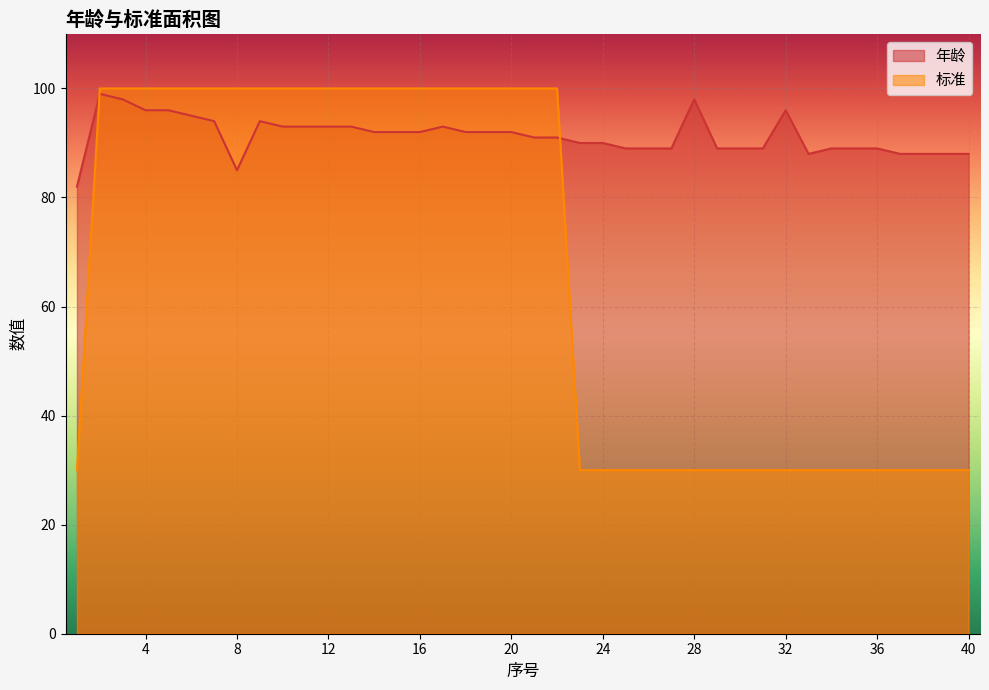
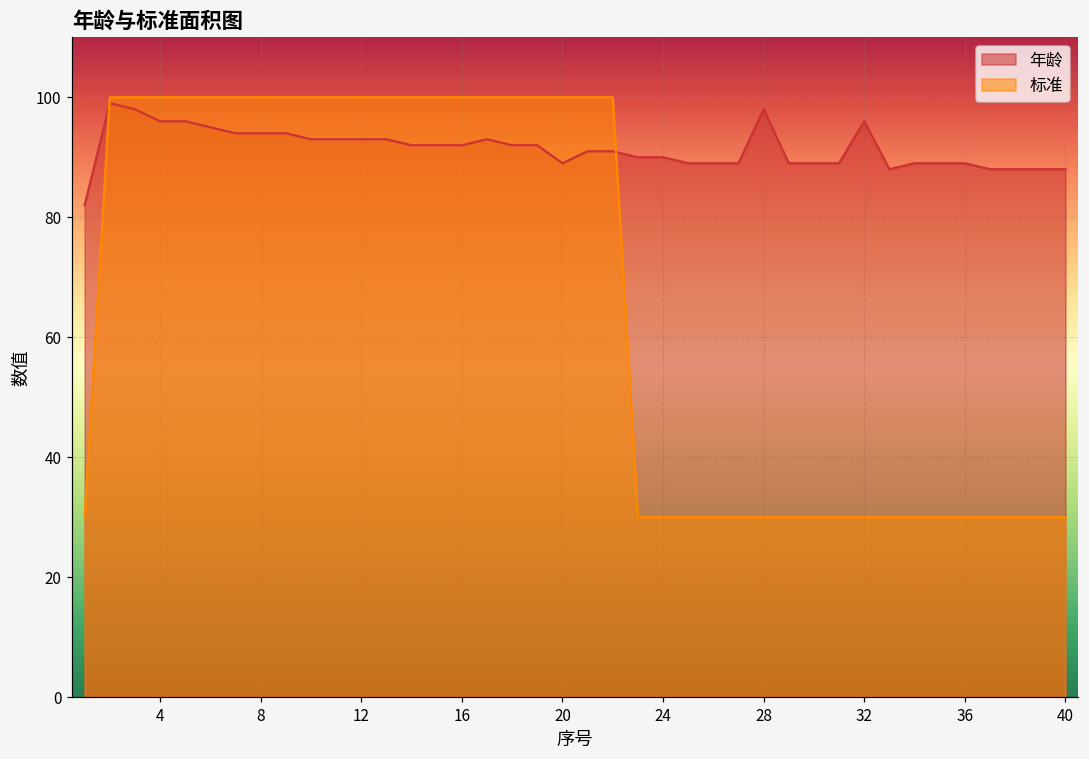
年龄, 8: 85 -> 94
年龄, 20: 92 -> 89
